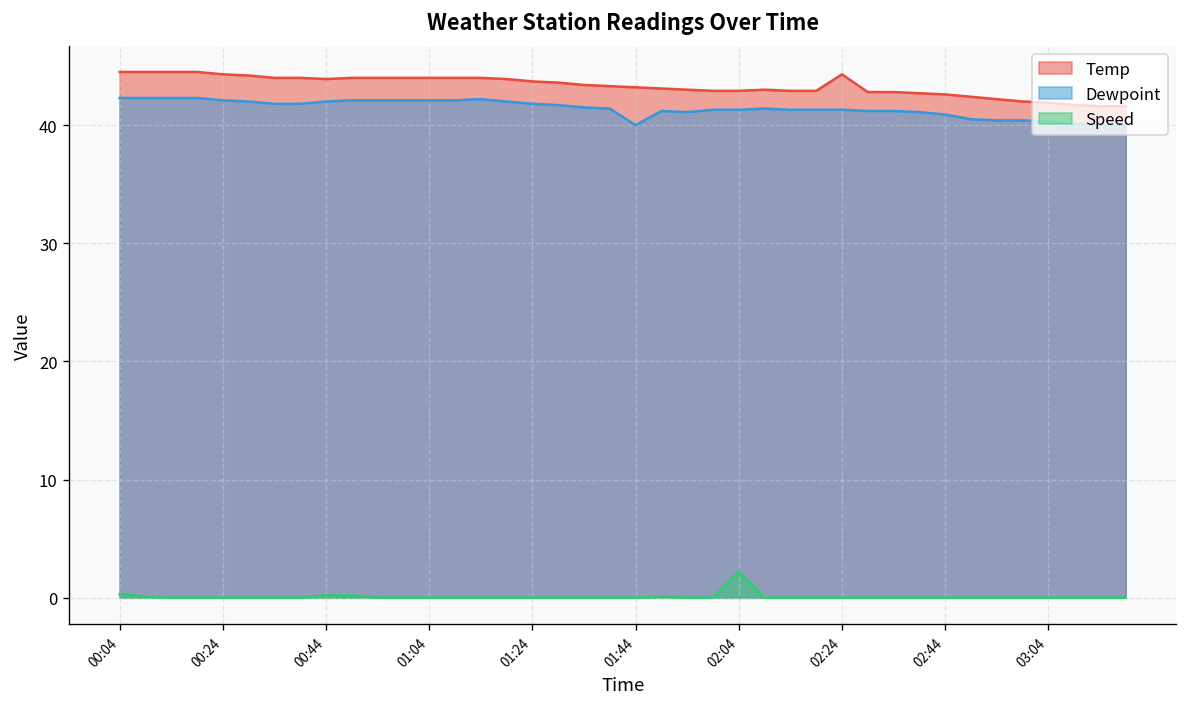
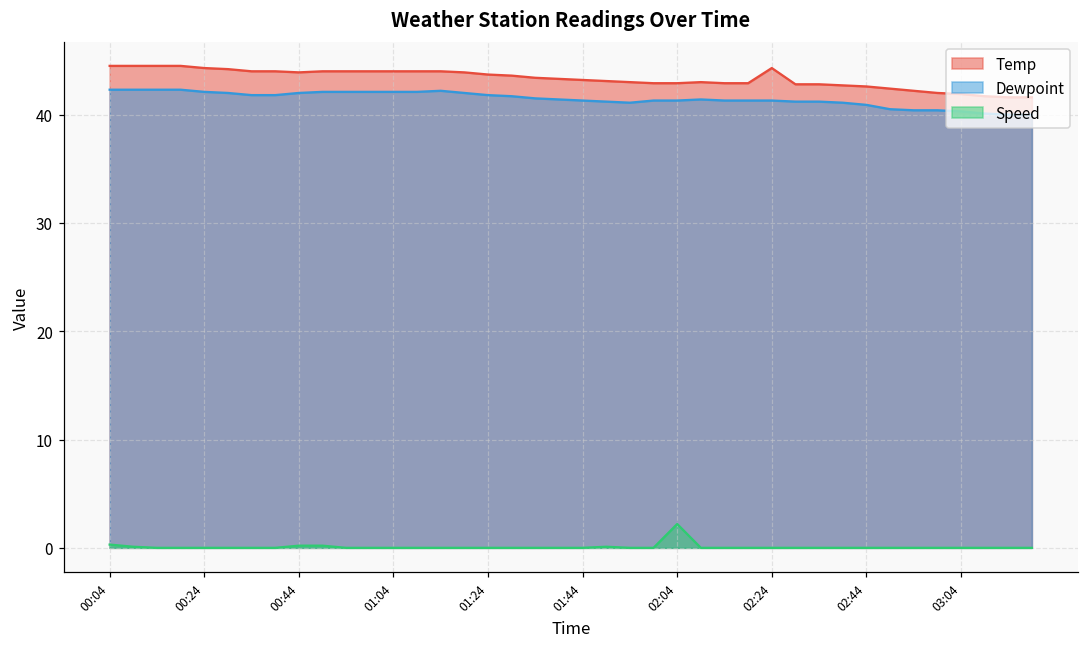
Dewpoint, 01:44: 40 -> 41
